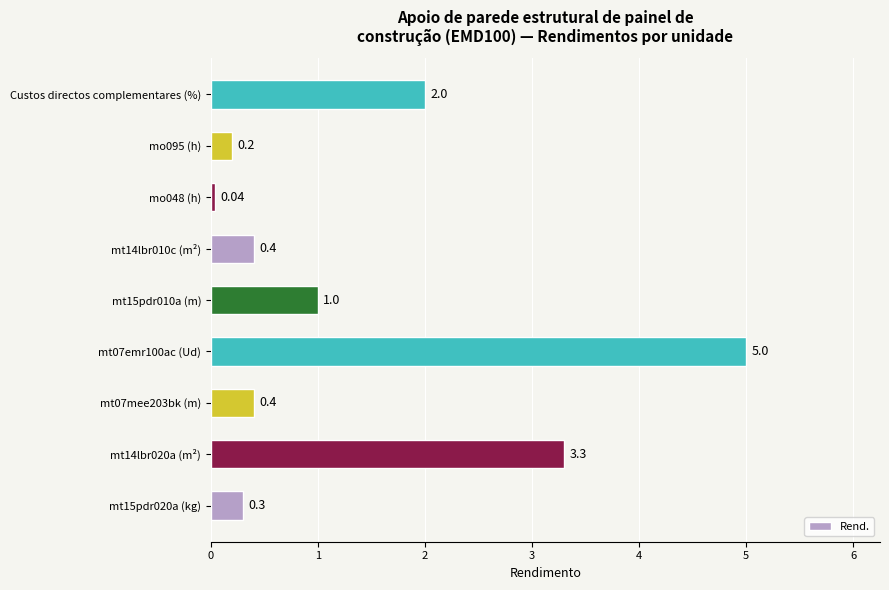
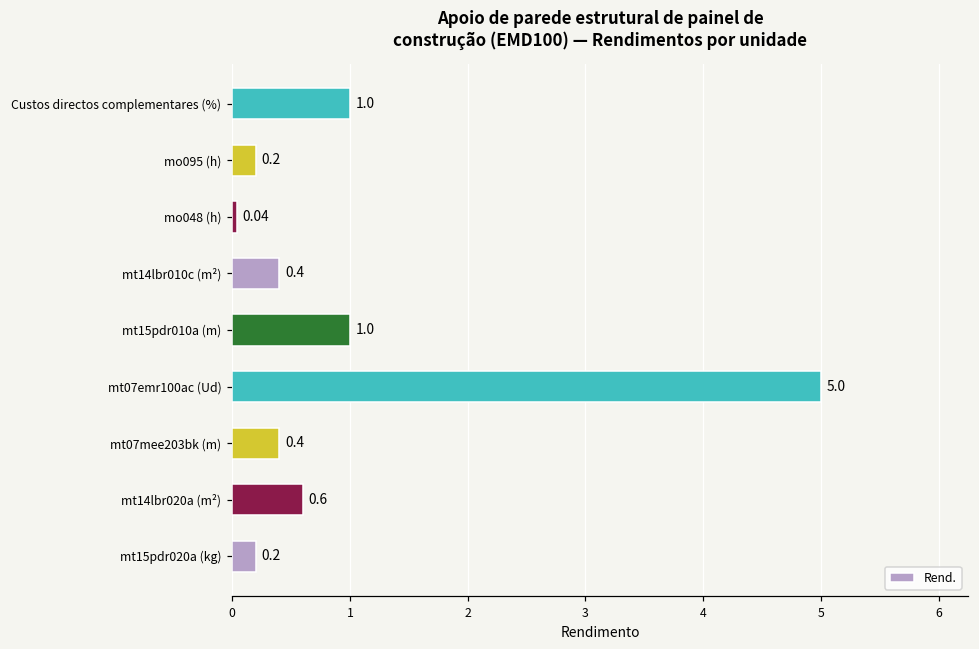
Custos directos complementares (%): 2.0 -> 1.0
mt14lbr020a (m²): 3.3 -> 0.6
mt15pdr020a (kg): 0.3 -> 0.2
